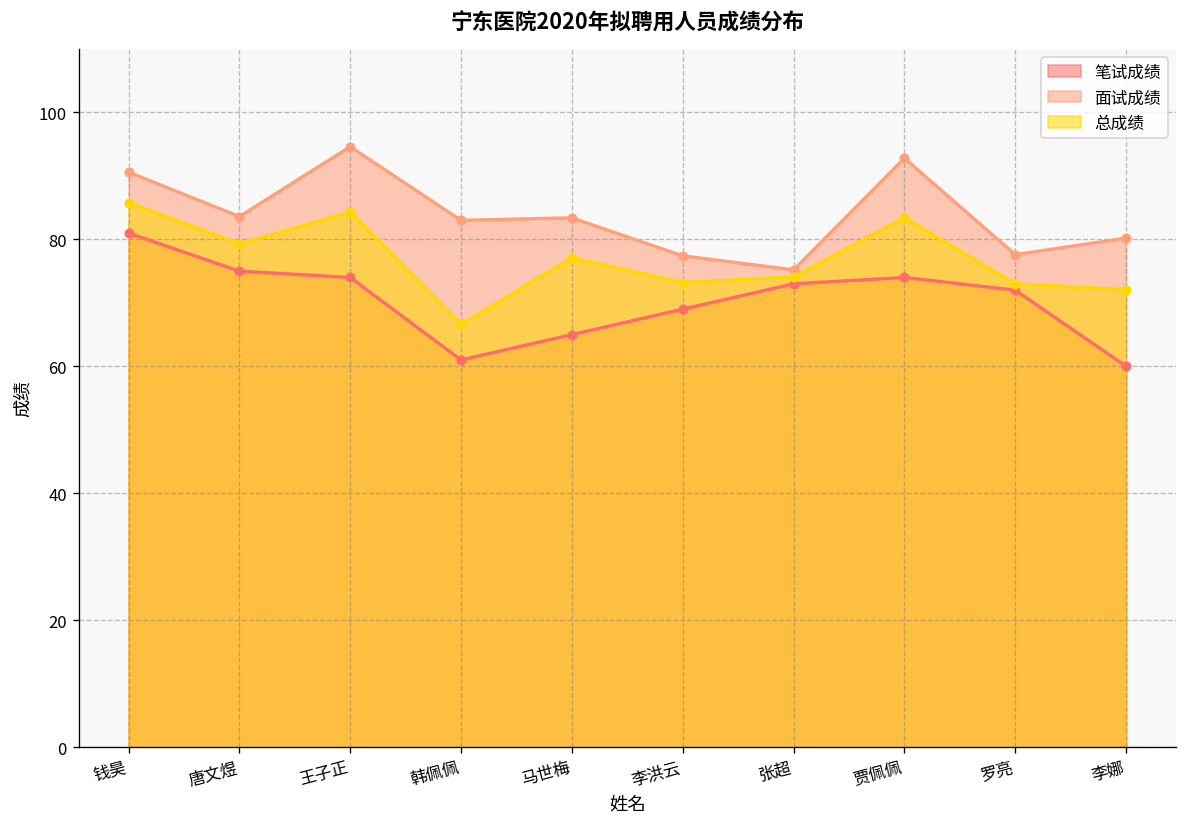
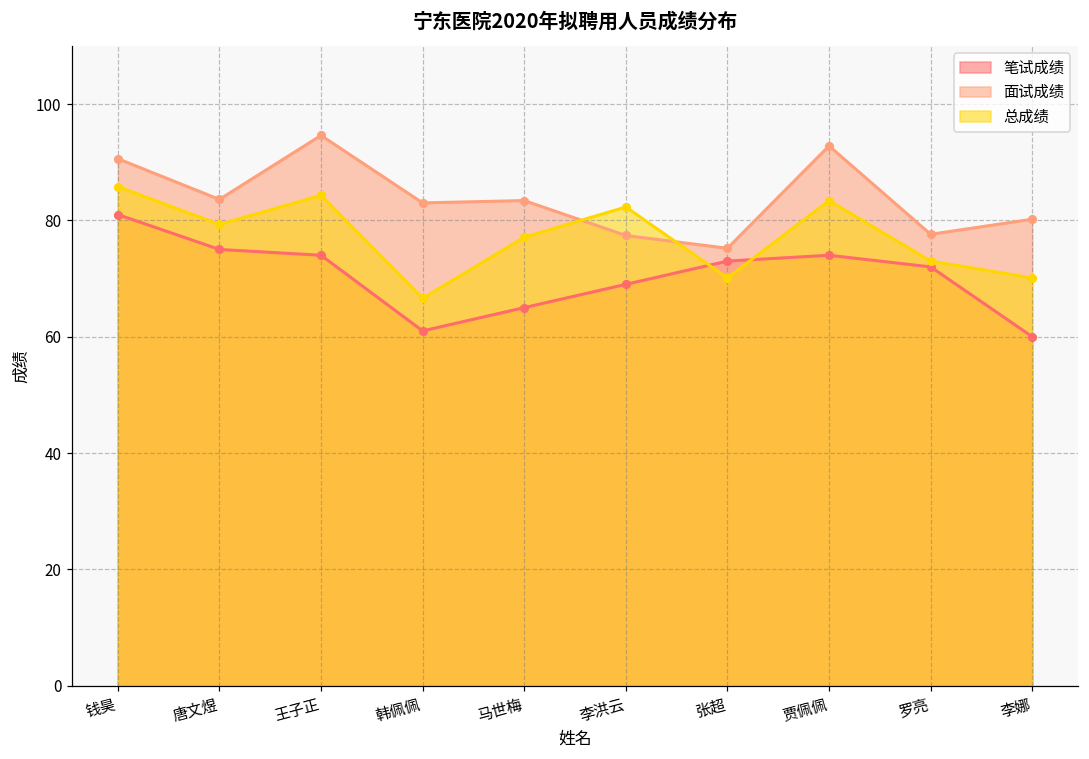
总成绩, 李洪云: 73 -> 82
总成绩, 张超: 74 -> 70
总成绩, 李娜: 72 -> 70
